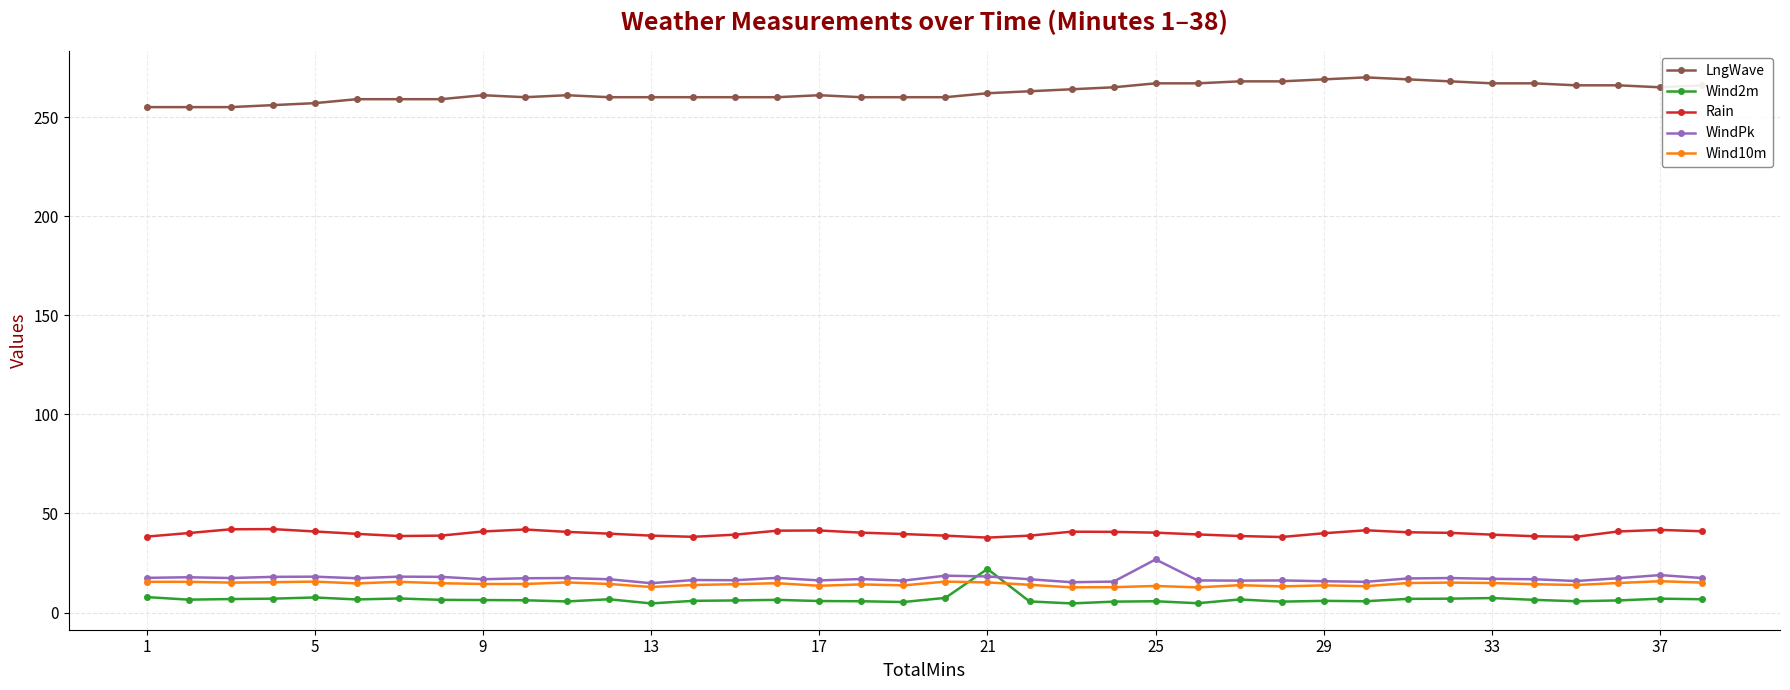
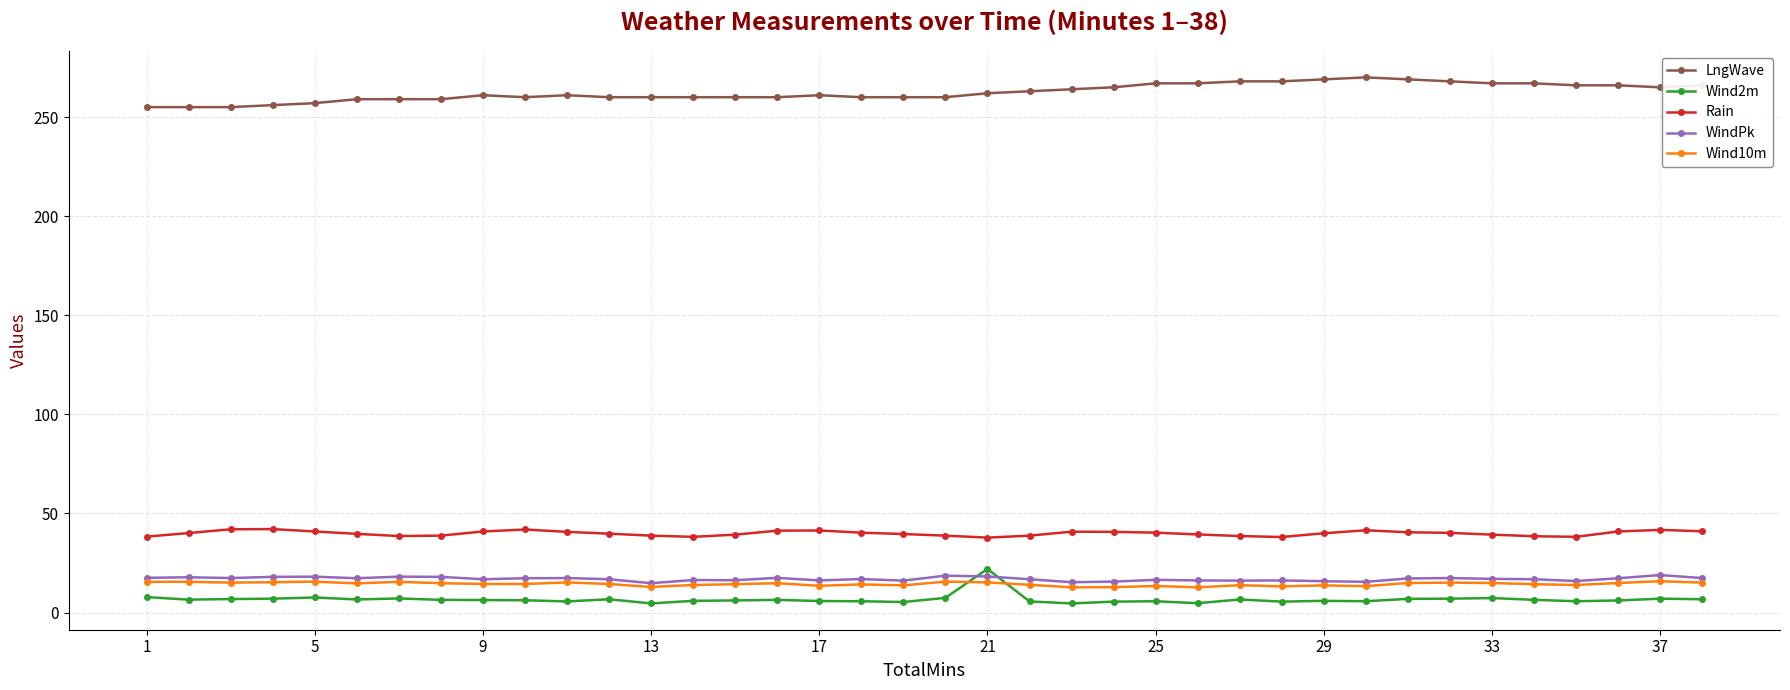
WindPk, 25: 27 -> 17
